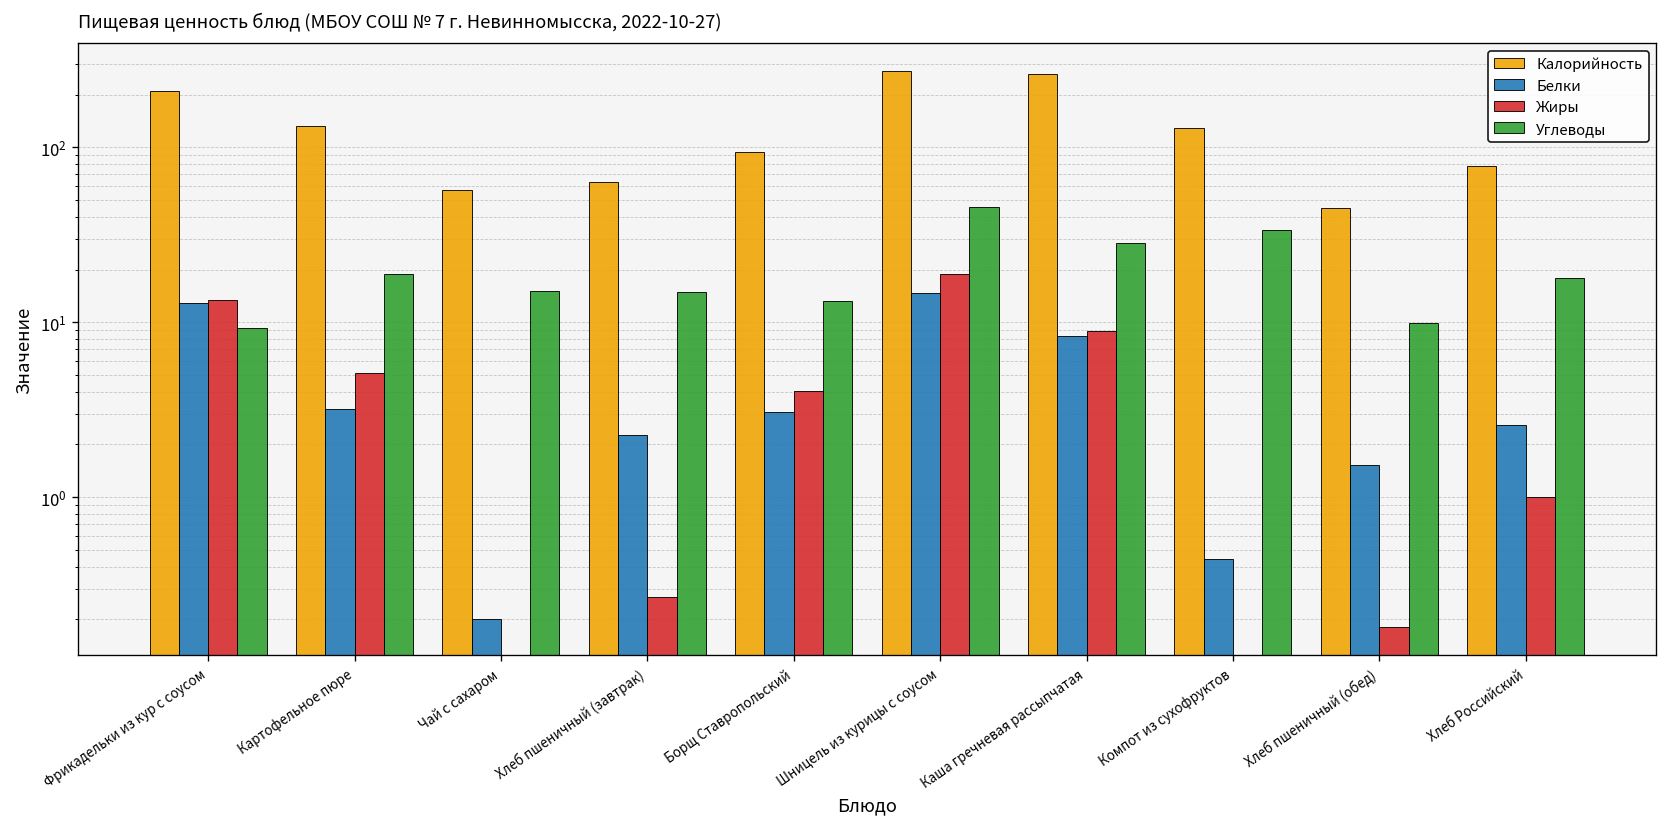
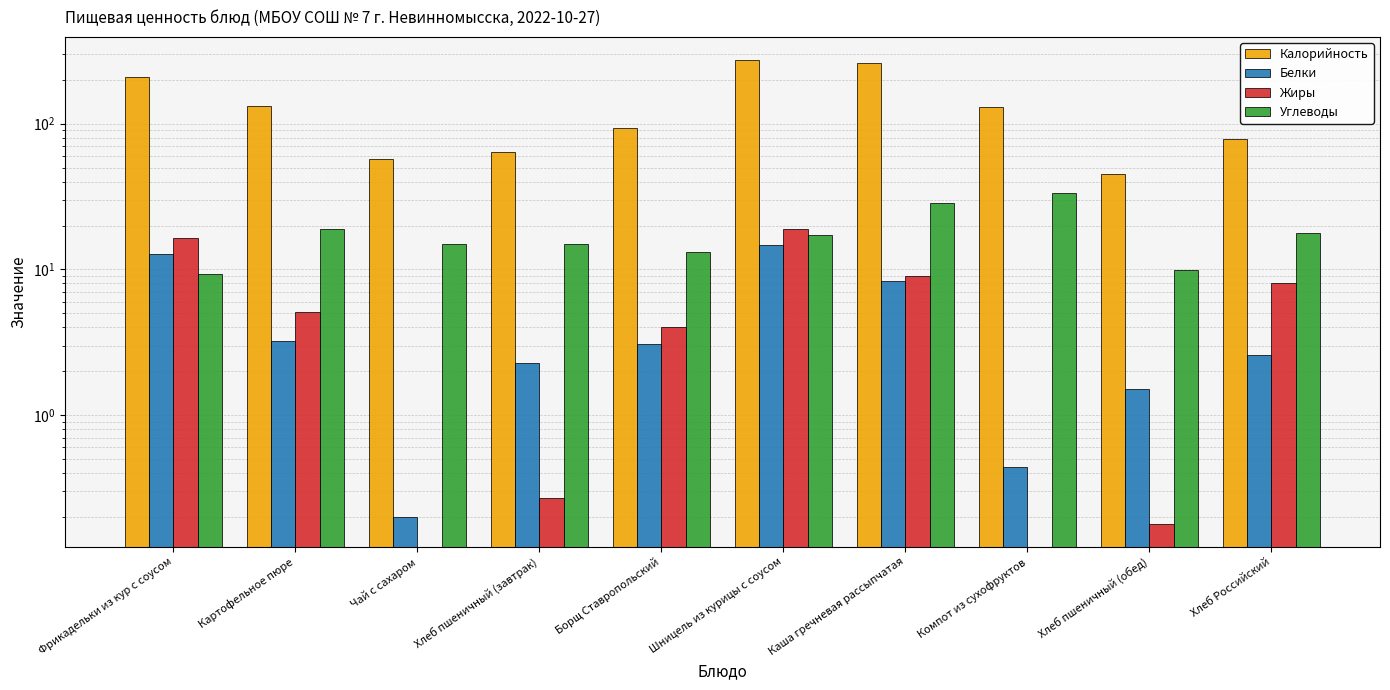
Жиры, Фрикадельки из кур с соусом: 13 -> 16
Углеводы, Шницель из курицы с соусом: 46 -> 17
Жиры, Хлеб Российский: 1 -> 8
